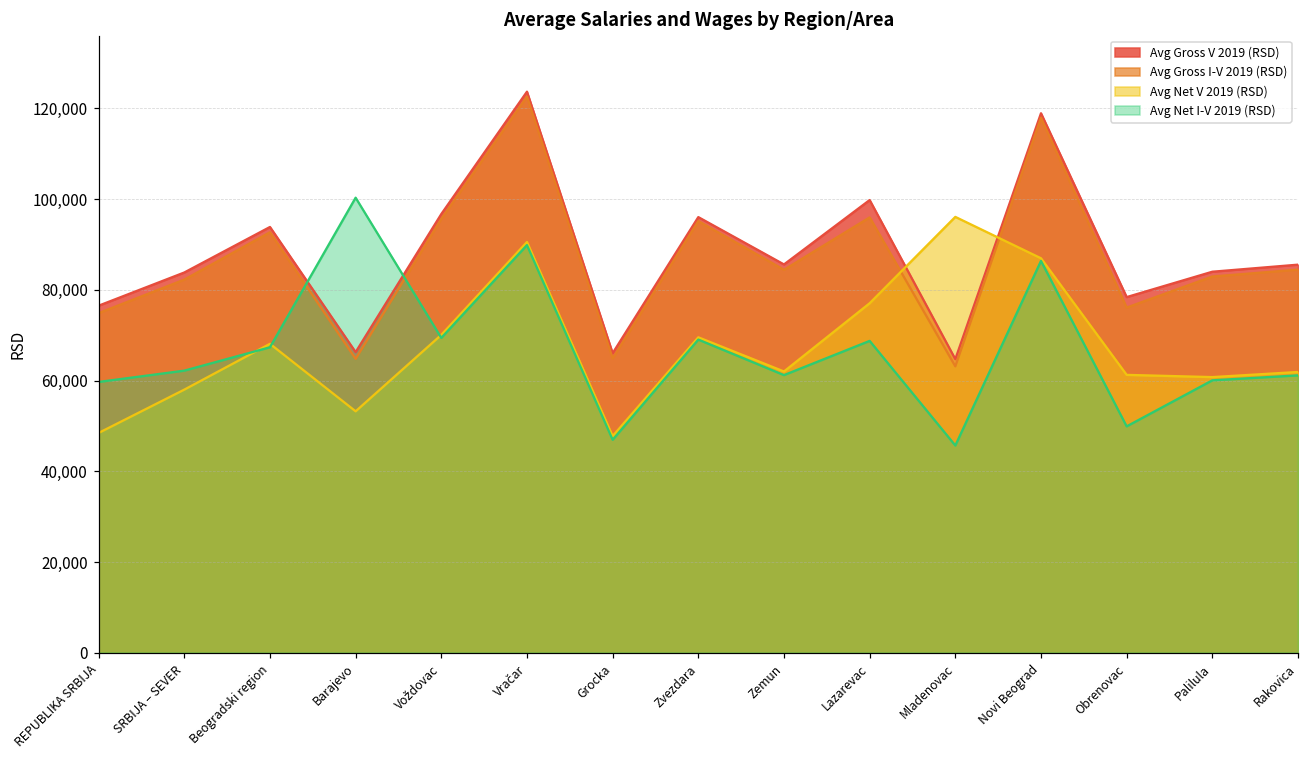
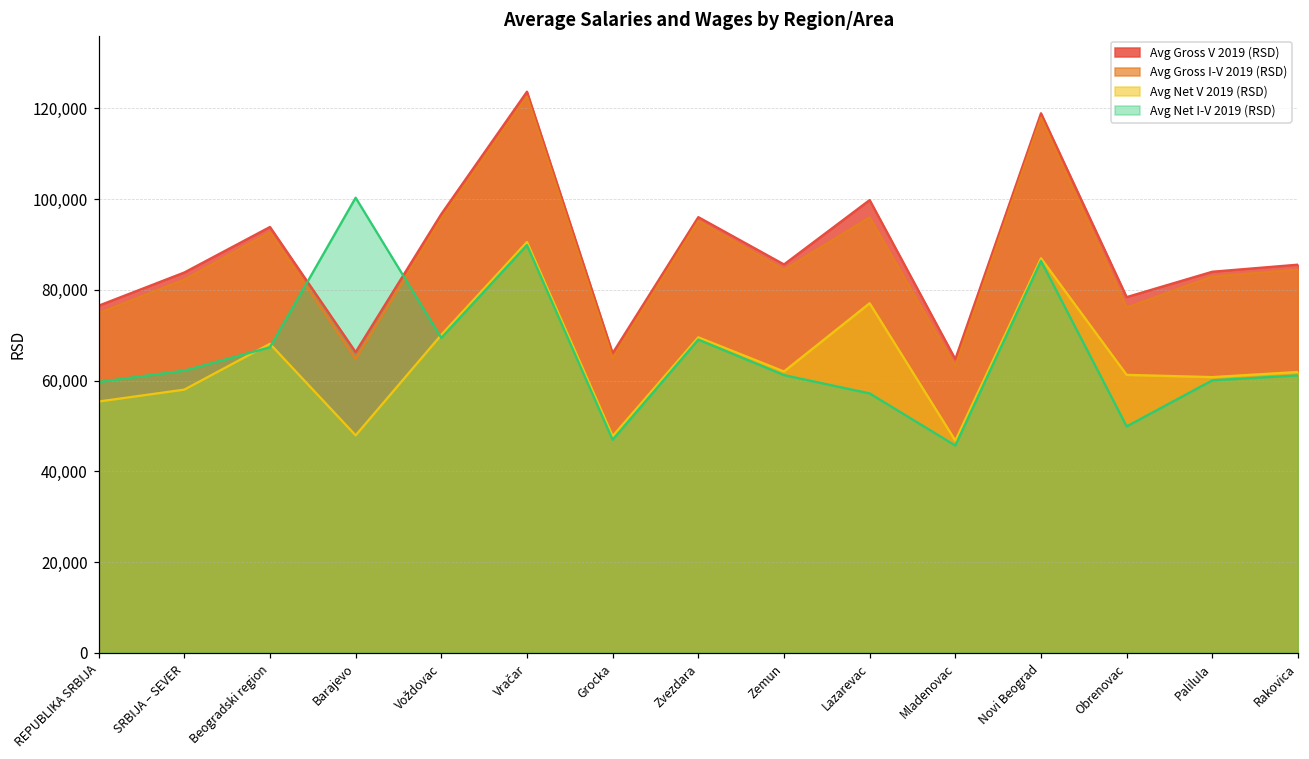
Avg Net V 2019 (RSD), REPUBLIKA SRBIJA: 48,000 -> 55,000
Avg Net V 2019 (RSD), Barajevo: 53,000 -> 48,000
Avg Net I-V 2019 (RSD), Lazarevac: 69,000 -> 57,000
Avg Net V 2019 (RSD), Mladenovac: 96,000 -> 47,000
